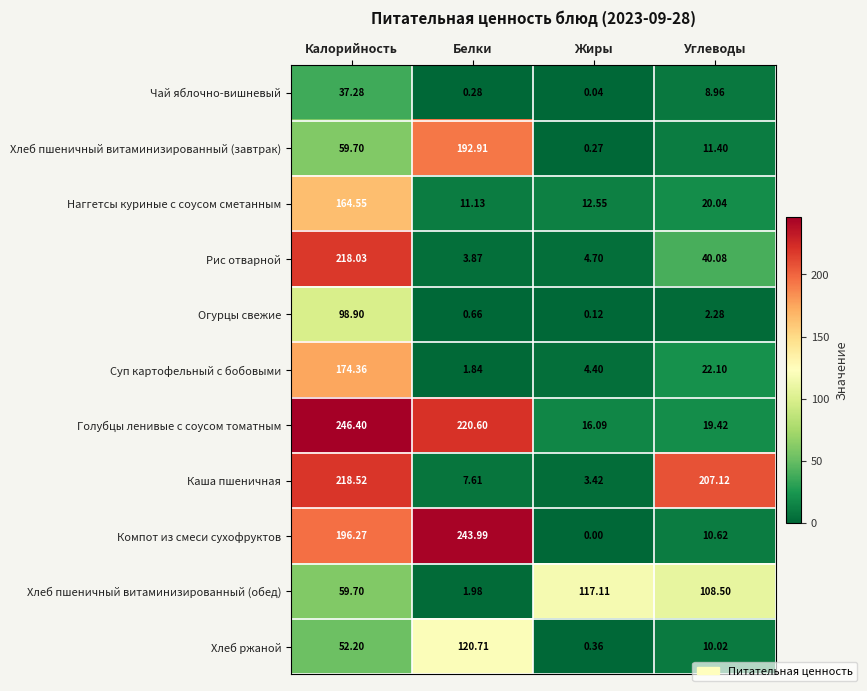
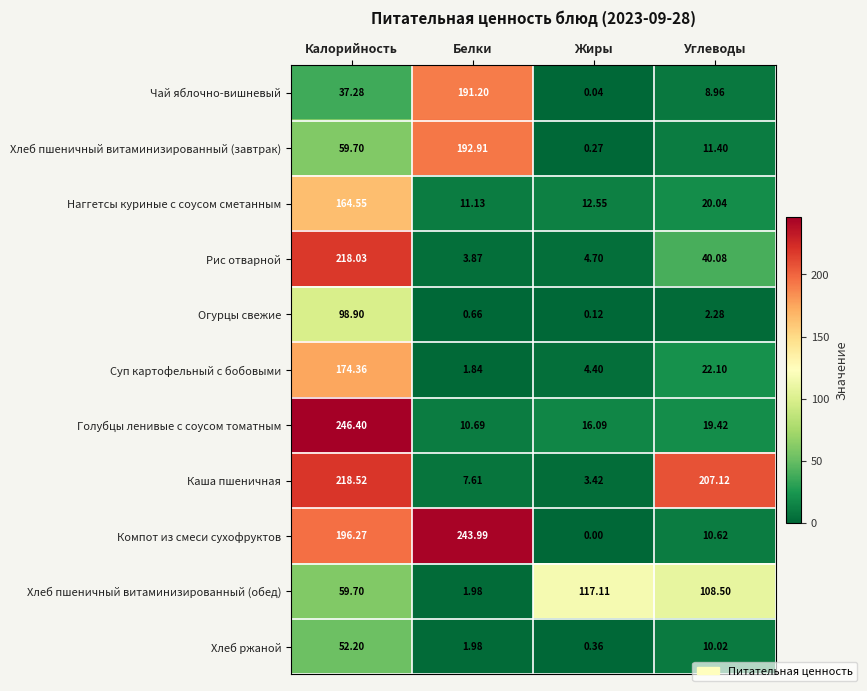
Чай яблочно-вишневый, Белки: 0.28 -> 191.20
Голубцы ленивые с соусом томатным, Белки: 220.60 -> 10.69
Хлеб ржаной, Белки: 120.71 -> 1.98
